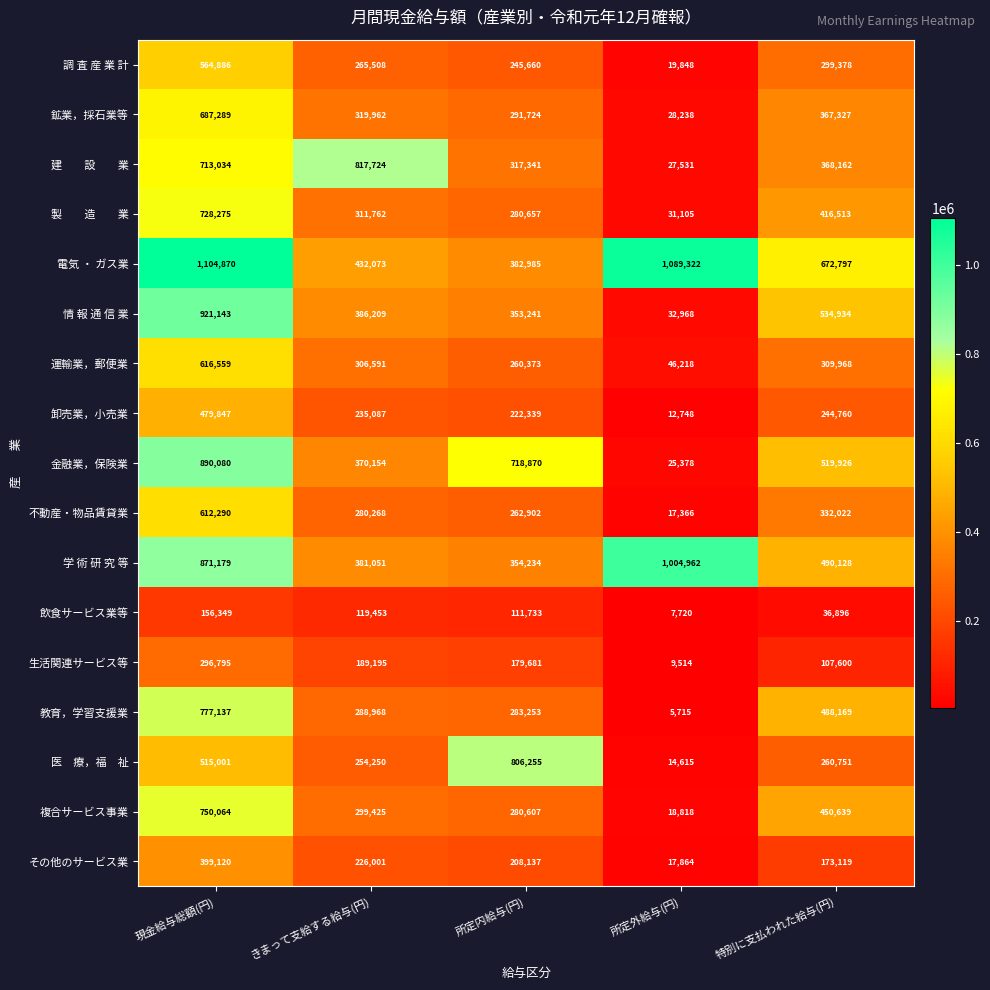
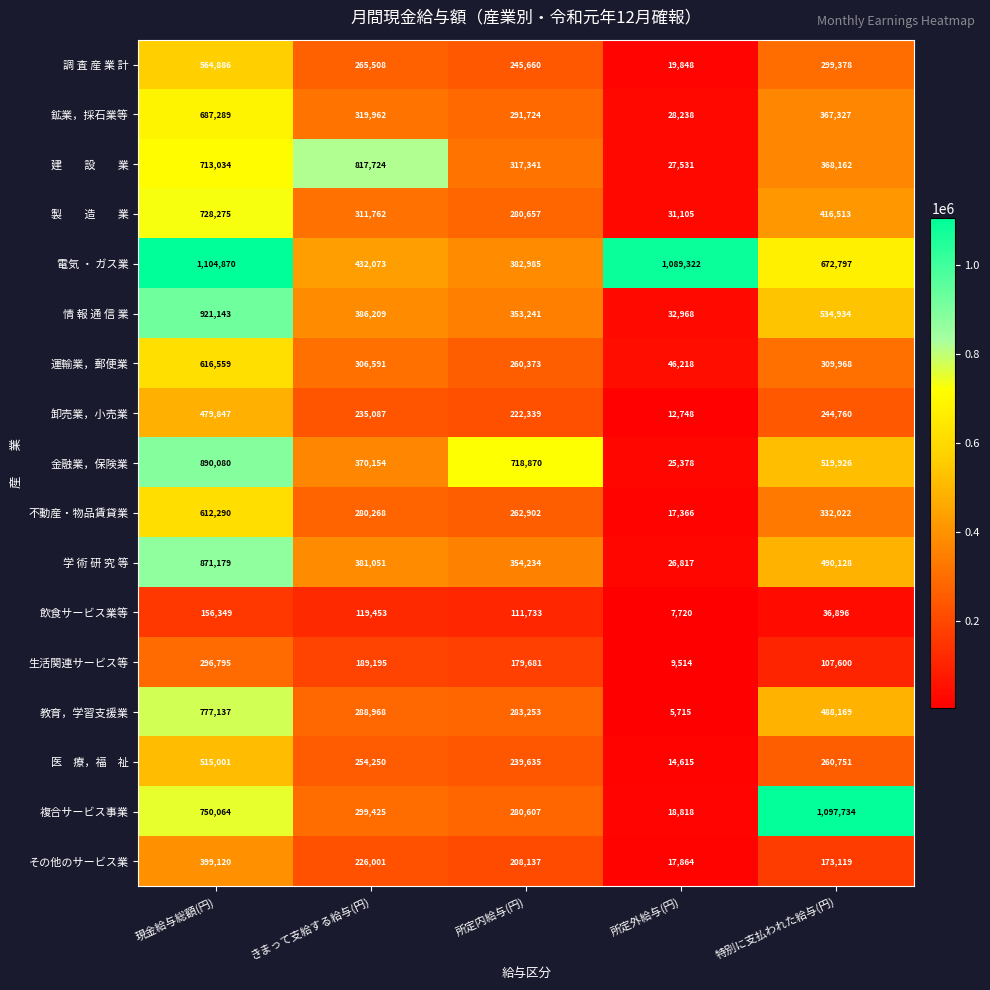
学 術 研 究 等, 所定外給与(円): 1,004,962 -> 26,817
医 療，福 祉, 所定内給与(円): 806,255 -> 239,635
複合サービス事業, 特別に支払われた給与(円): 450,639 -> 1,097,734
